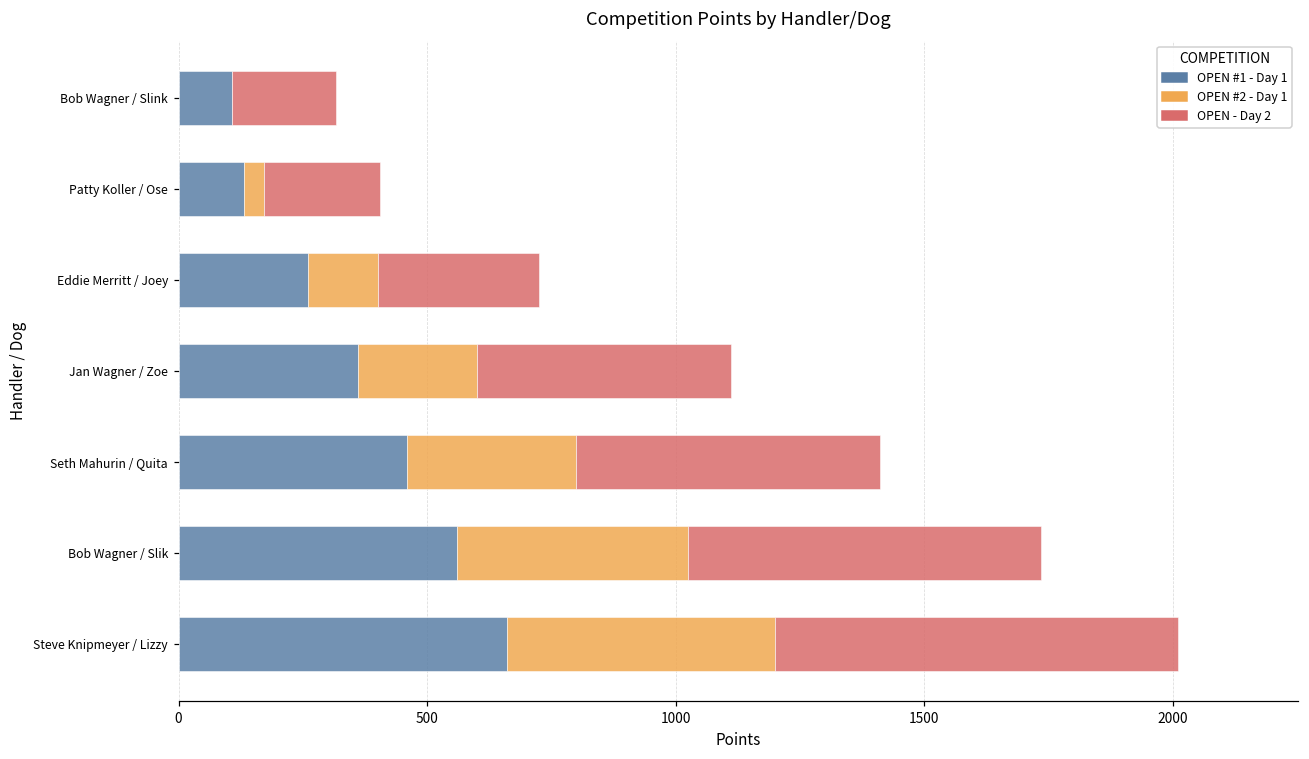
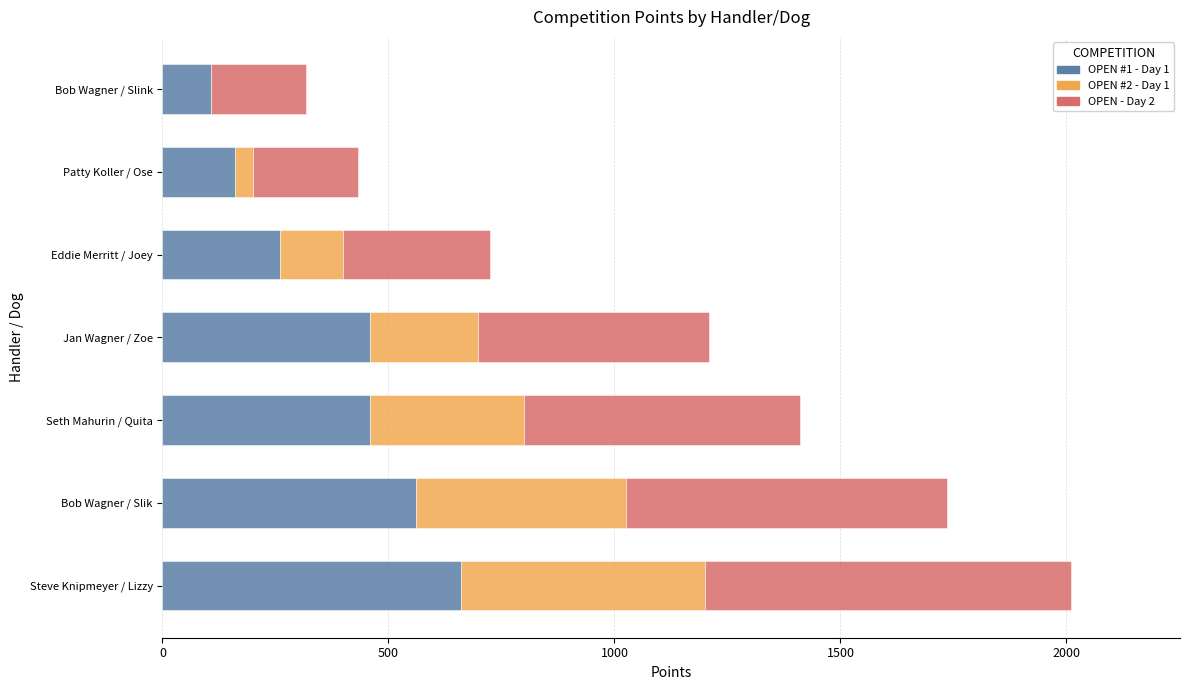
OPEN #1 - Day 1, Patty Koller / Ose: 130 -> 160
OPEN #1 - Day 1, Jan Wagner / Zoe: 360 -> 460
